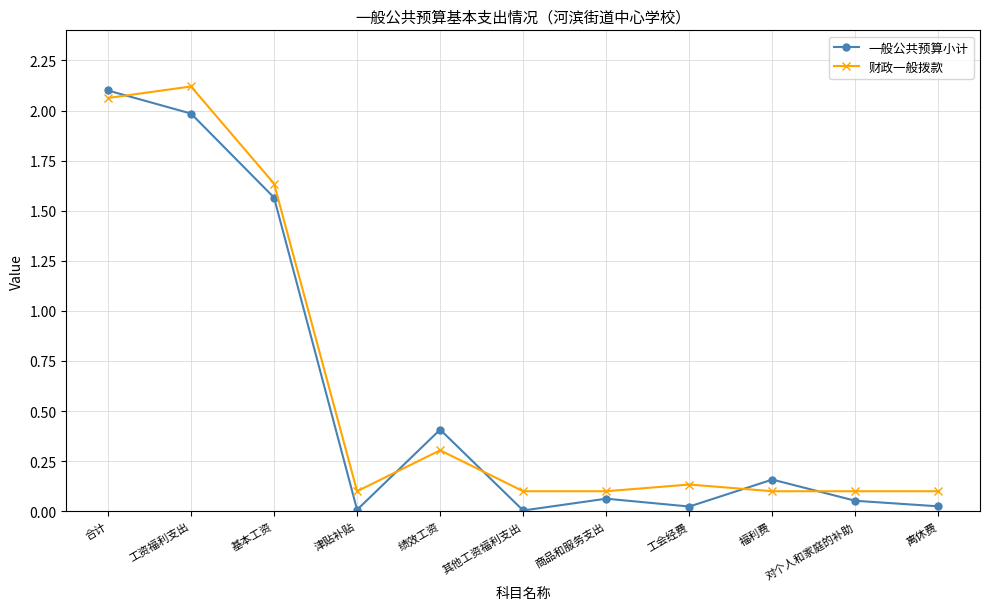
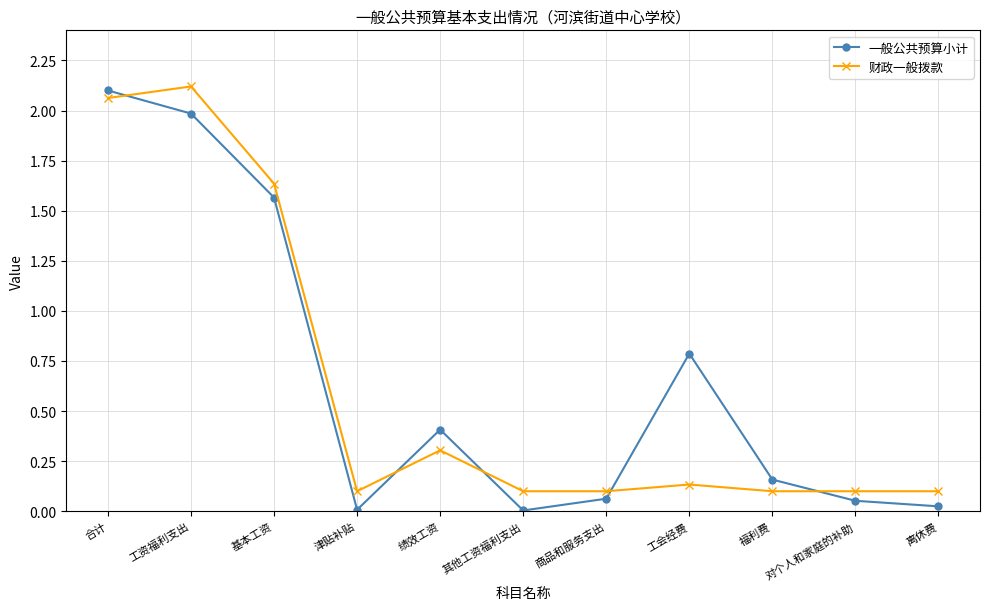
一般公共预算小计, 工会经费: 0.02 -> 0.79
